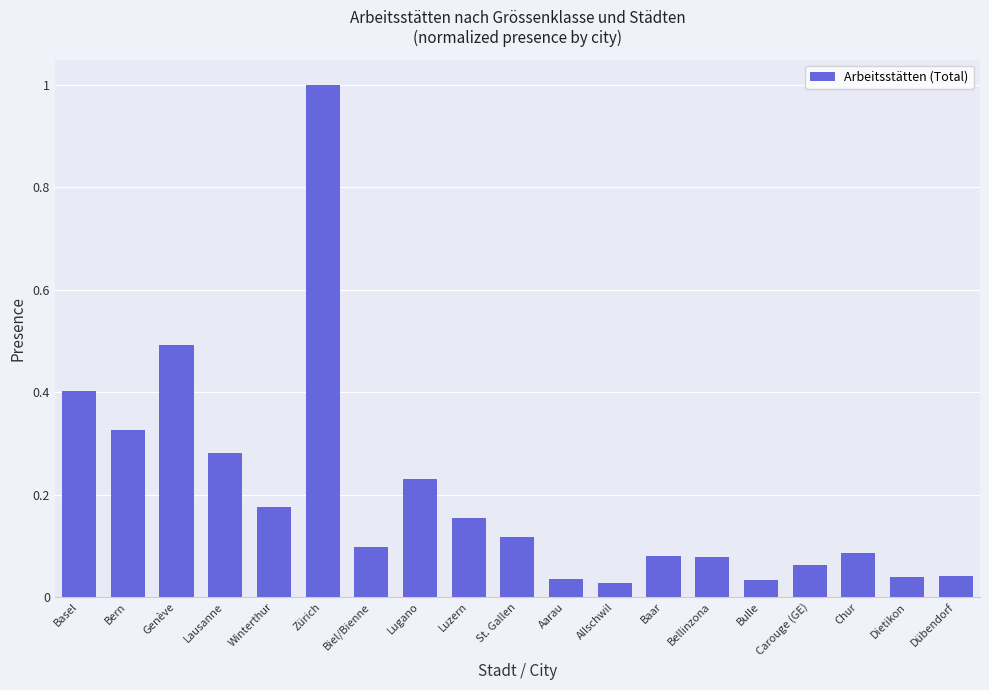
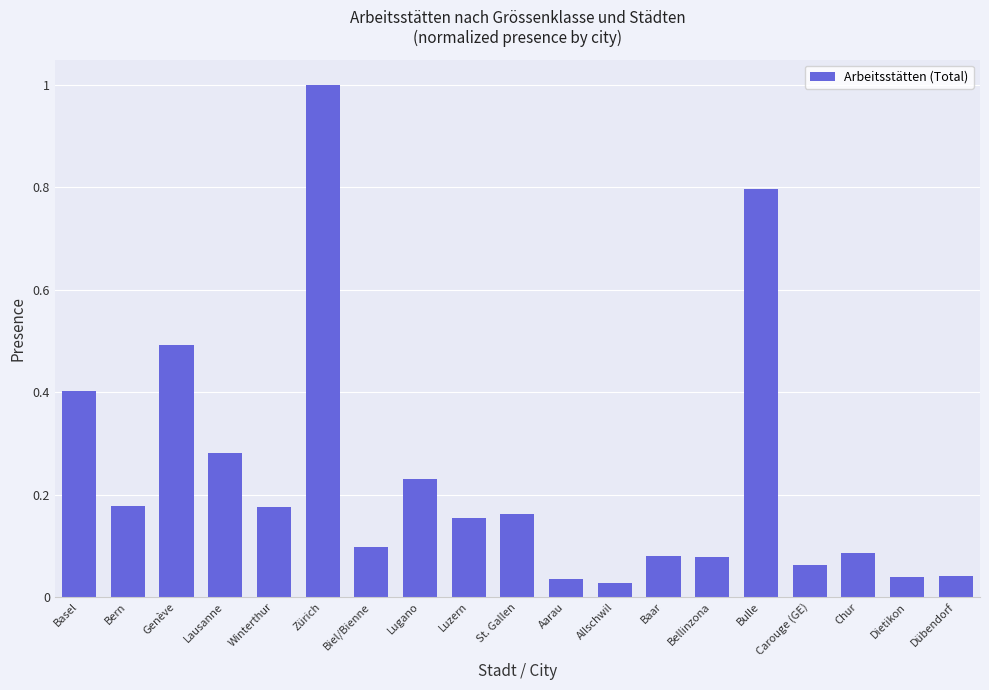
Bern: 0.33 -> 0.18
St. Gallen: 0.12 -> 0.16
Bulle: 0.03 -> 0.80
